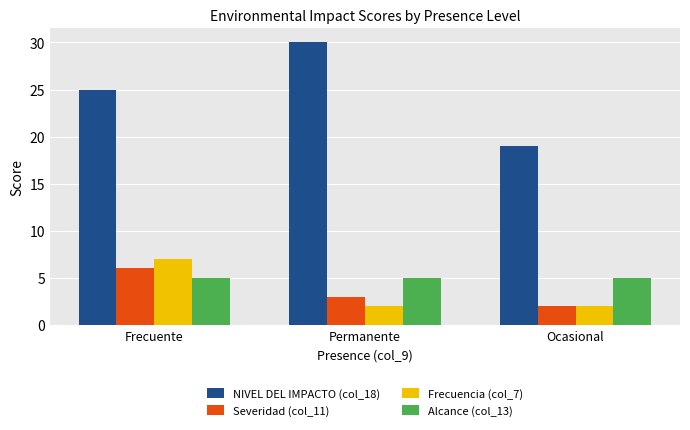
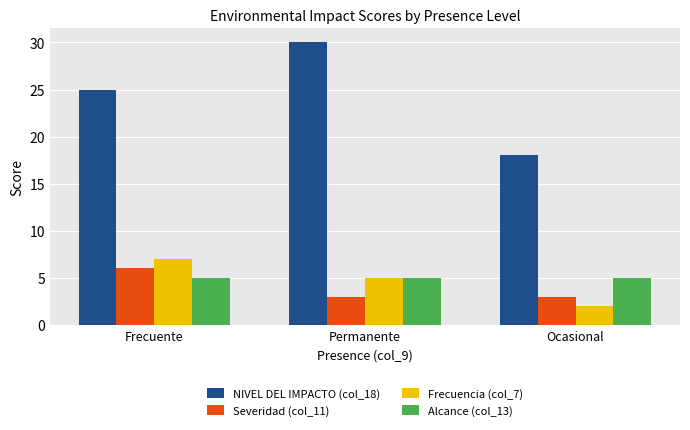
Frecuencia (col_7), Permanente: 2 -> 5
NIVEL DEL IMPACTO (col_18), Ocasional: 19 -> 18
Severidad (col_11), Ocasional: 2 -> 3
